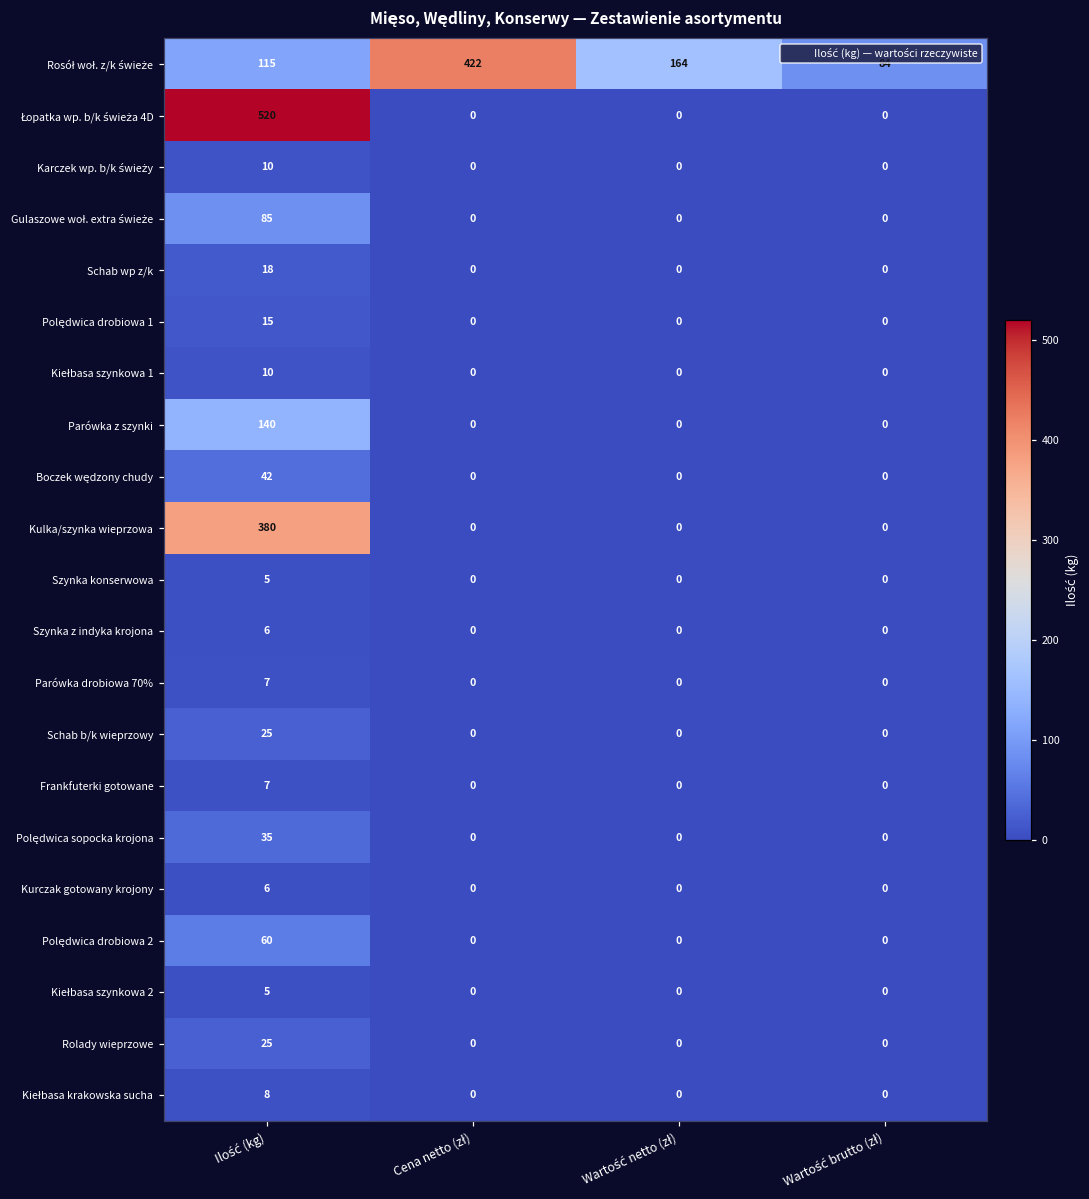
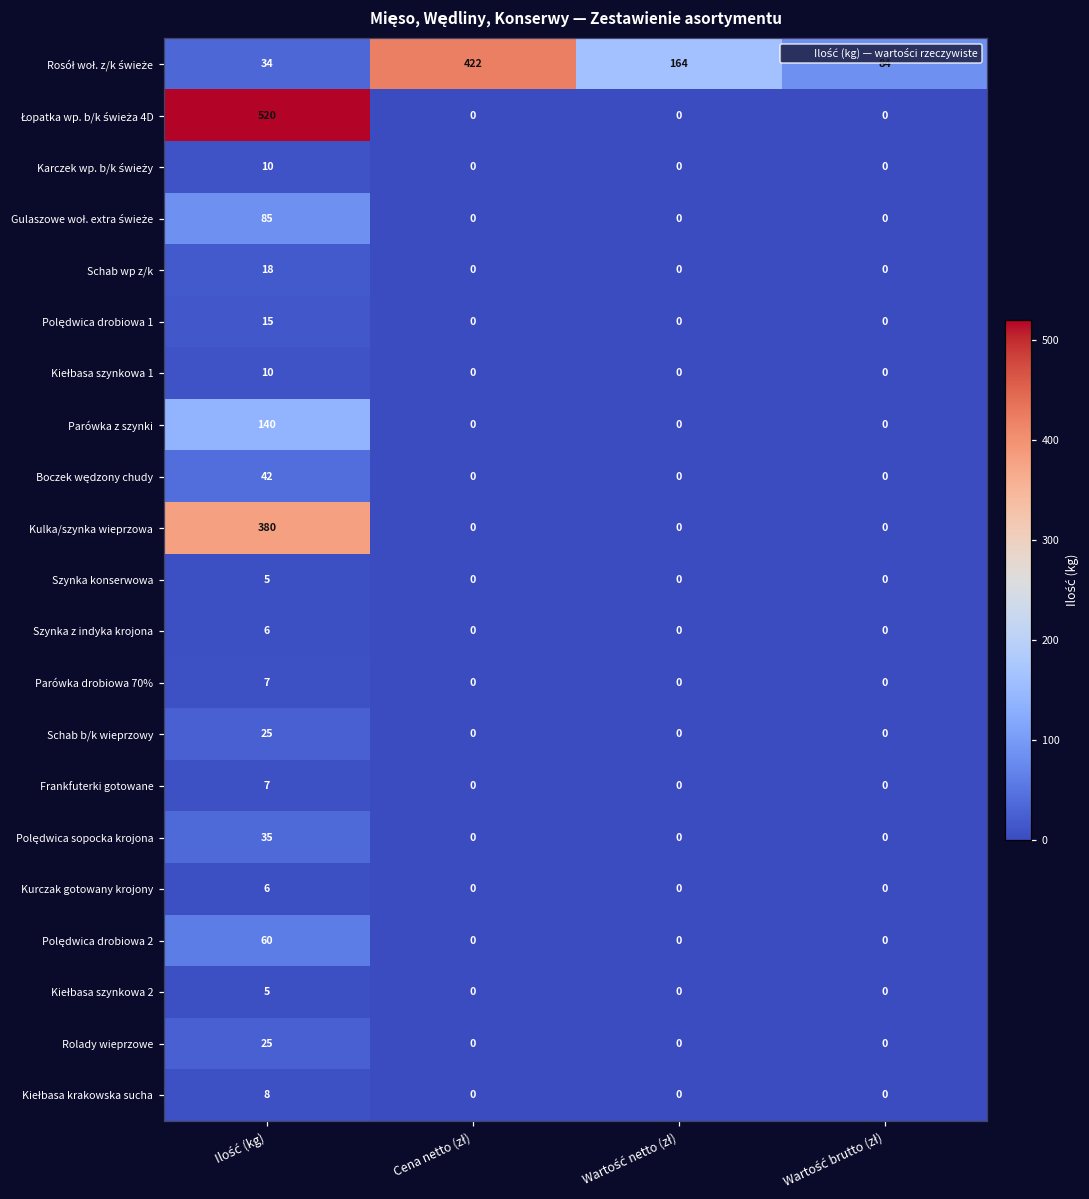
Rosół woł. z/k świeże, Ilość (kg): 115 -> 34
